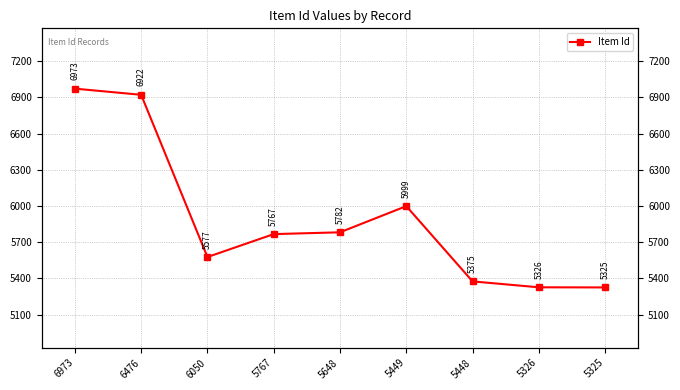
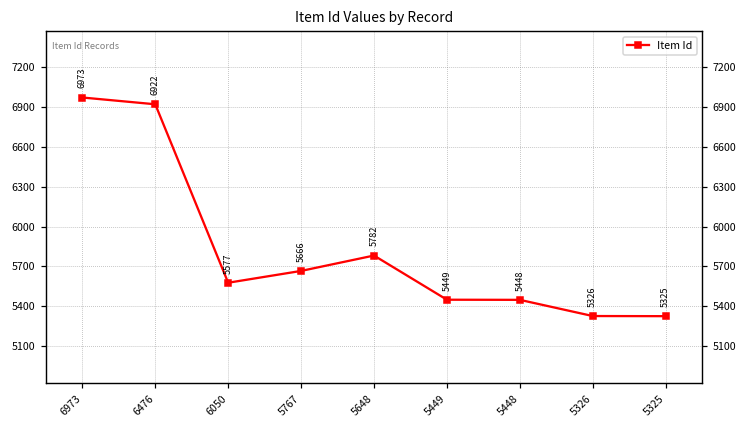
5767: 5767 -> 5666
5449: 5999 -> 5449
5448: 5375 -> 5448
